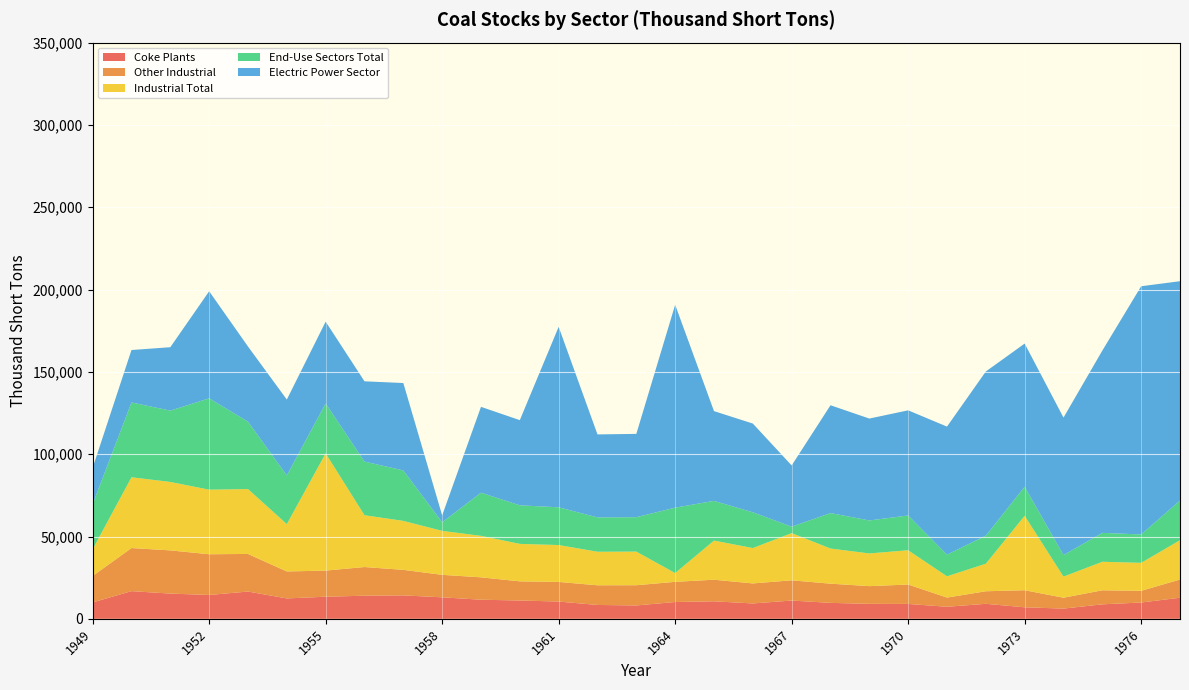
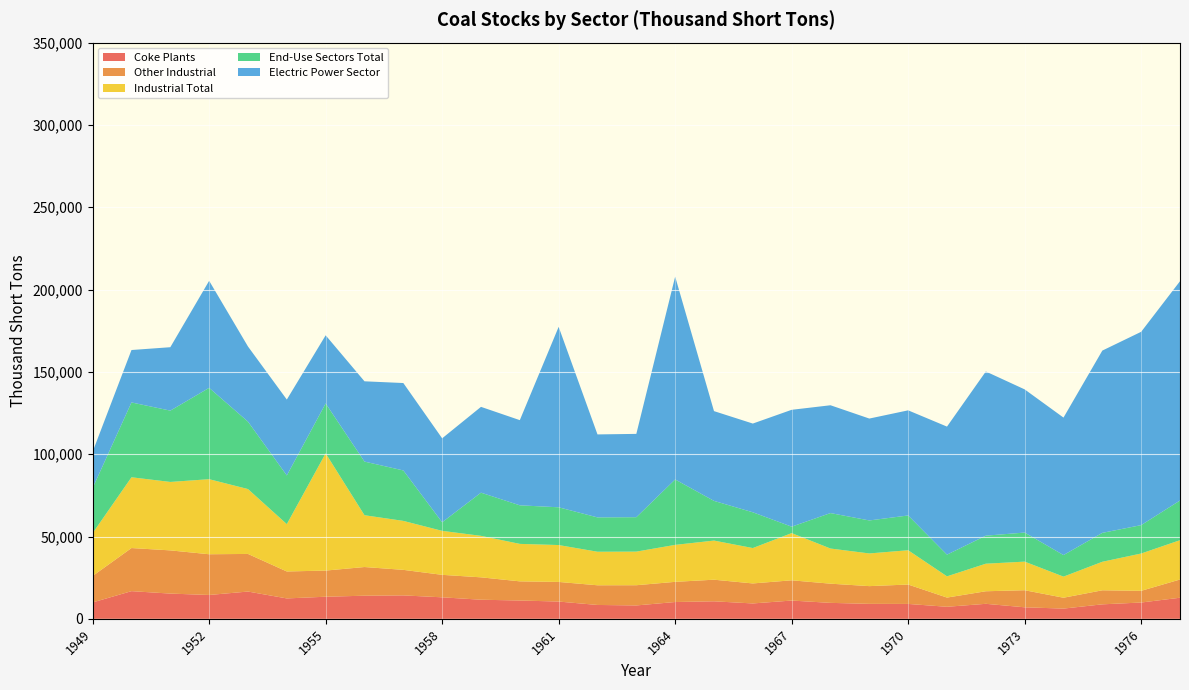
Industrial Total, 1949: 16,000 -> 26,000
Industrial Total, 1952: 39,000 -> 46,000
Electric Power Sector, 1955: 50,000 -> 41,000
Electric Power Sector, 1958: 4,000 -> 51,000
Industrial Total, 1964: 5,000 -> 22,000
Electric Power Sector, 1967: 37,000 -> 71,000
Industrial Total, 1973: 45,000 -> 17,000
Industrial Total, 1976: 17,000 -> 23,000
Electric Power Sector, 1976: 151,000 -> 117,000
